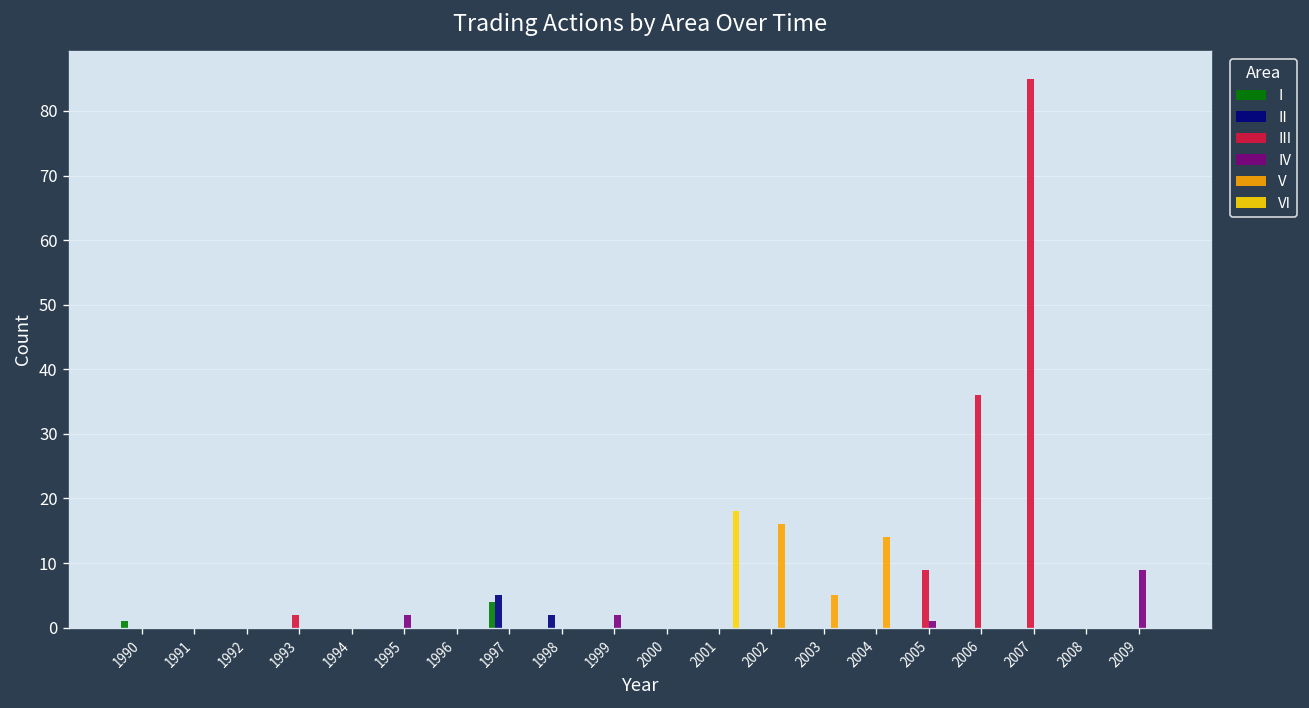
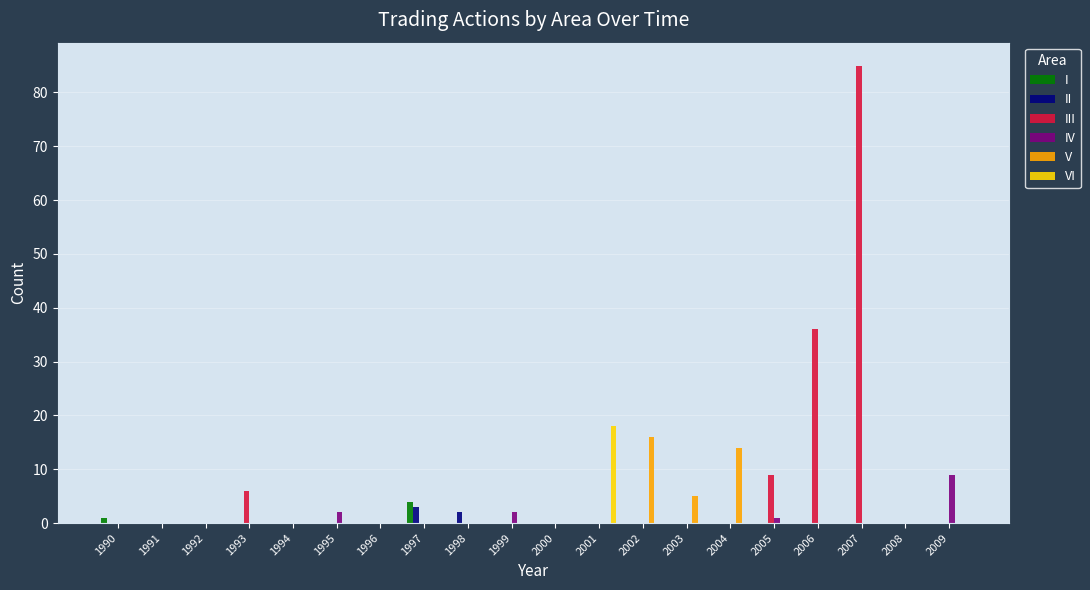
III, 1993: 2 -> 6
II, 1997: 5 -> 3
